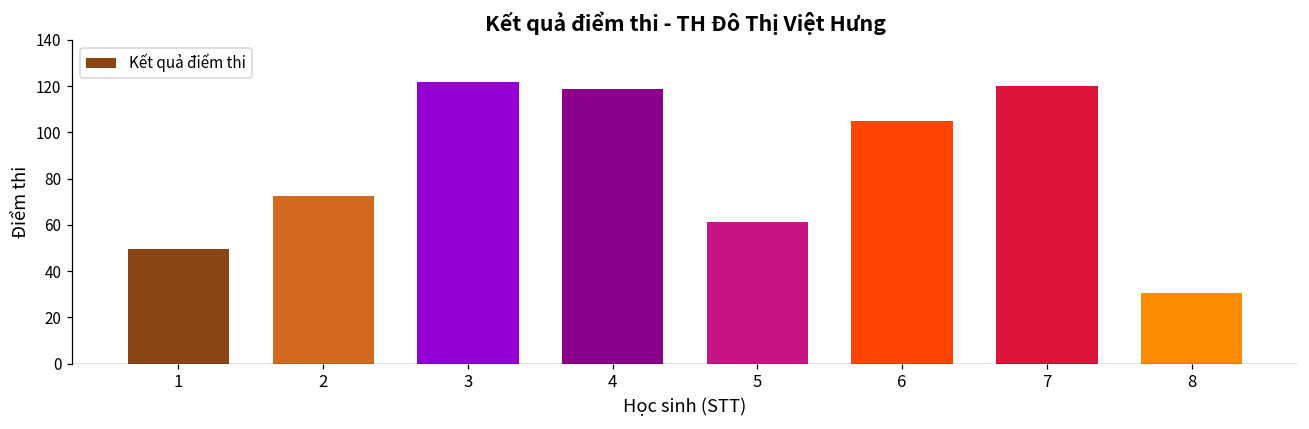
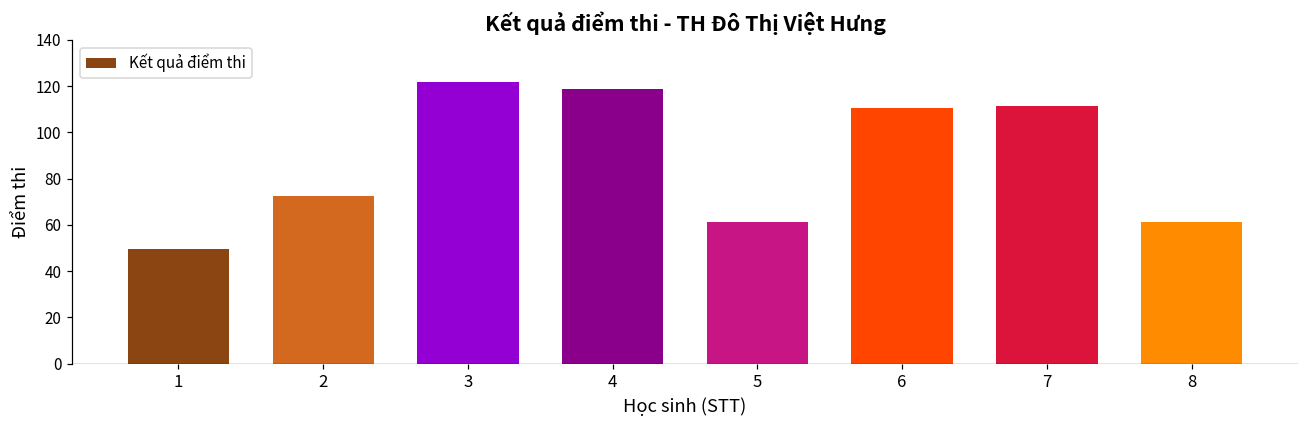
6: 105 -> 111
7: 120 -> 111
8: 31 -> 61
